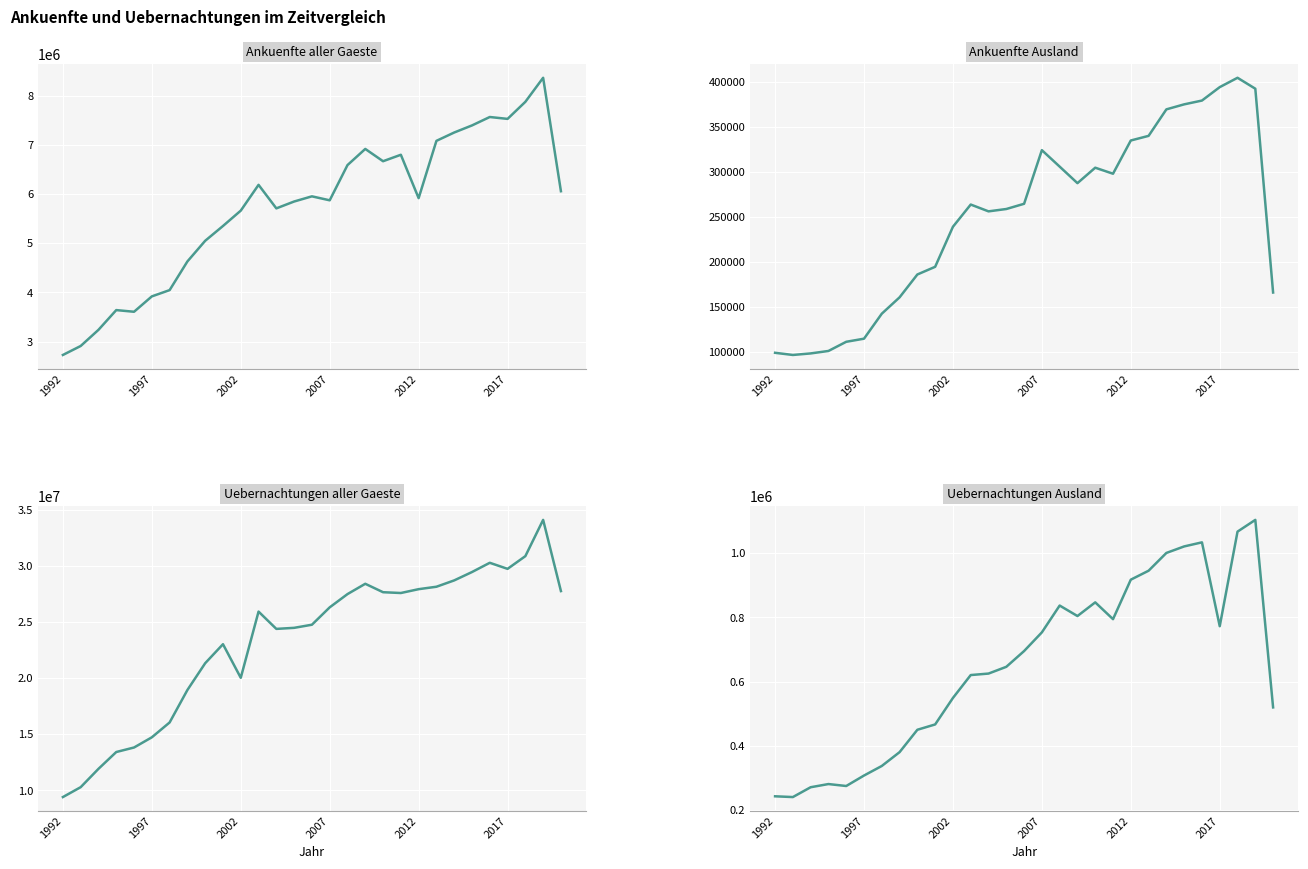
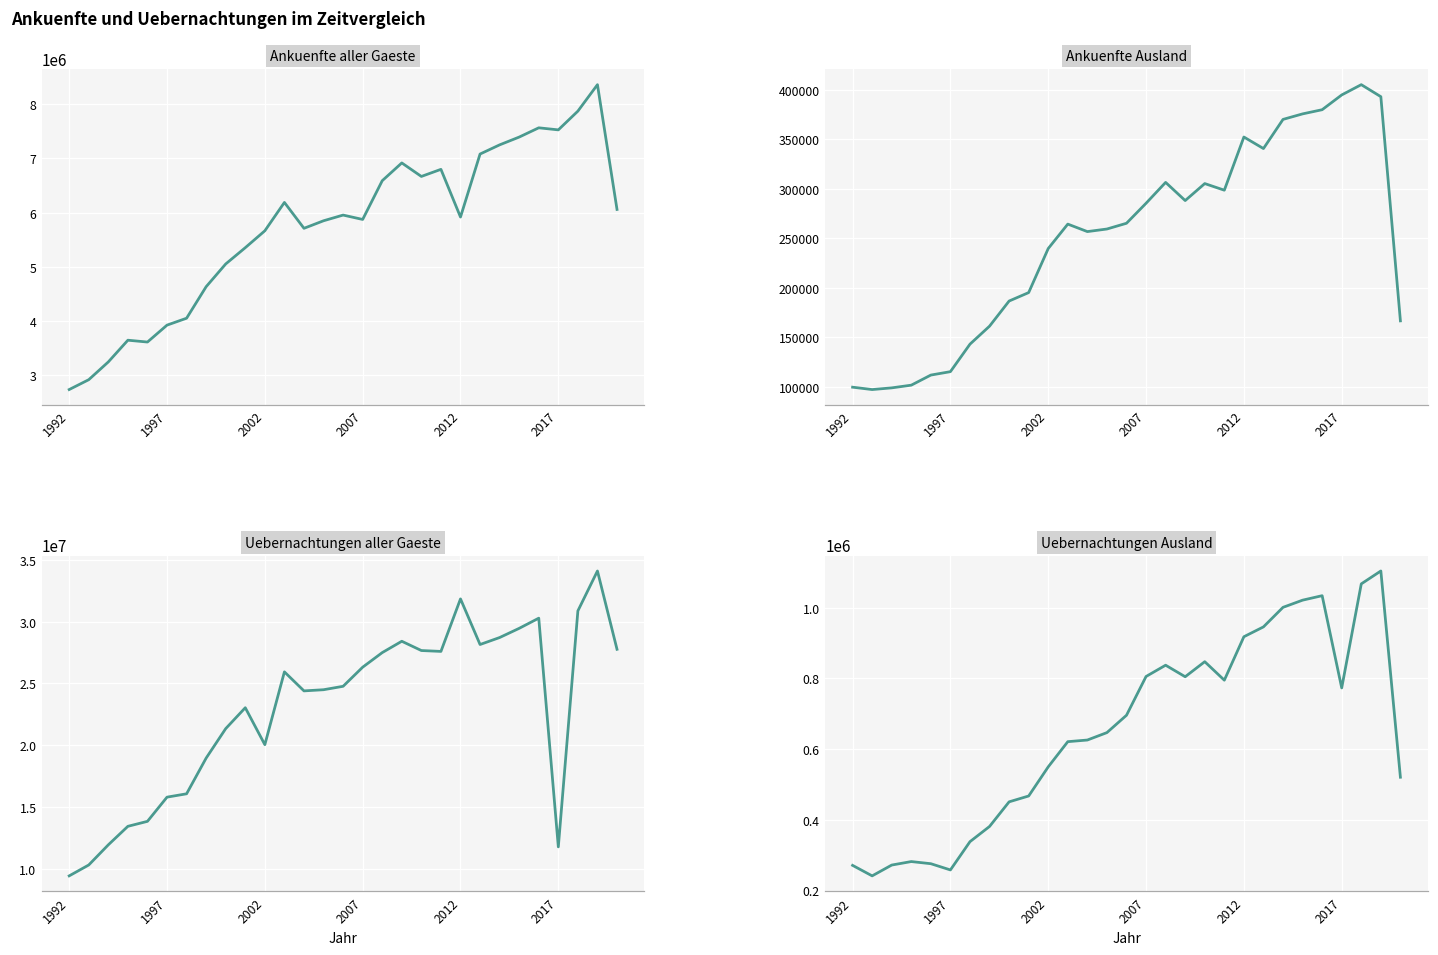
Ankuenfte Ausland, 2007: 320000 -> 290000
Ankuenfte Ausland, 2012: 340000 -> 350000
Uebernachtungen aller Gaeste, 1997: 14700000 -> 15800000
Uebernachtungen aller Gaeste, 2012: 27900000 -> 31900000
Uebernachtungen aller Gaeste, 2017: 29800000 -> 11800000
Uebernachtungen Ausland, 1992: 240000 -> 270000
Uebernachtungen Ausland, 1997: 310000 -> 260000
Uebernachtungen Ausland, 2007: 750000 -> 810000
